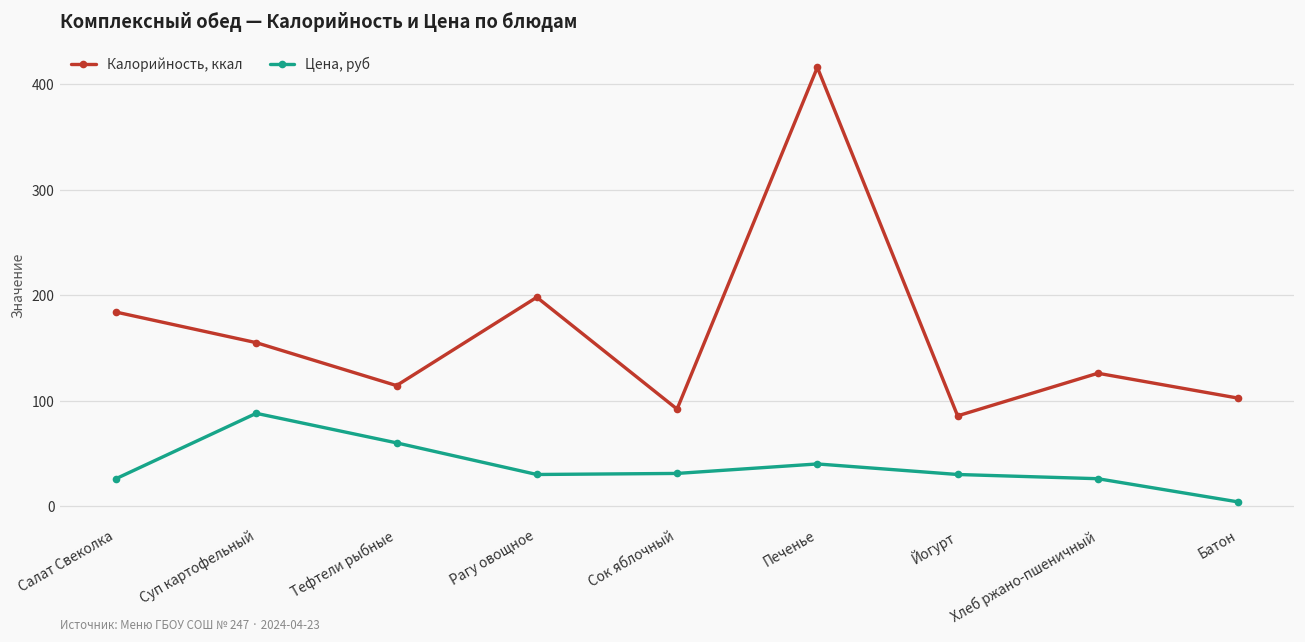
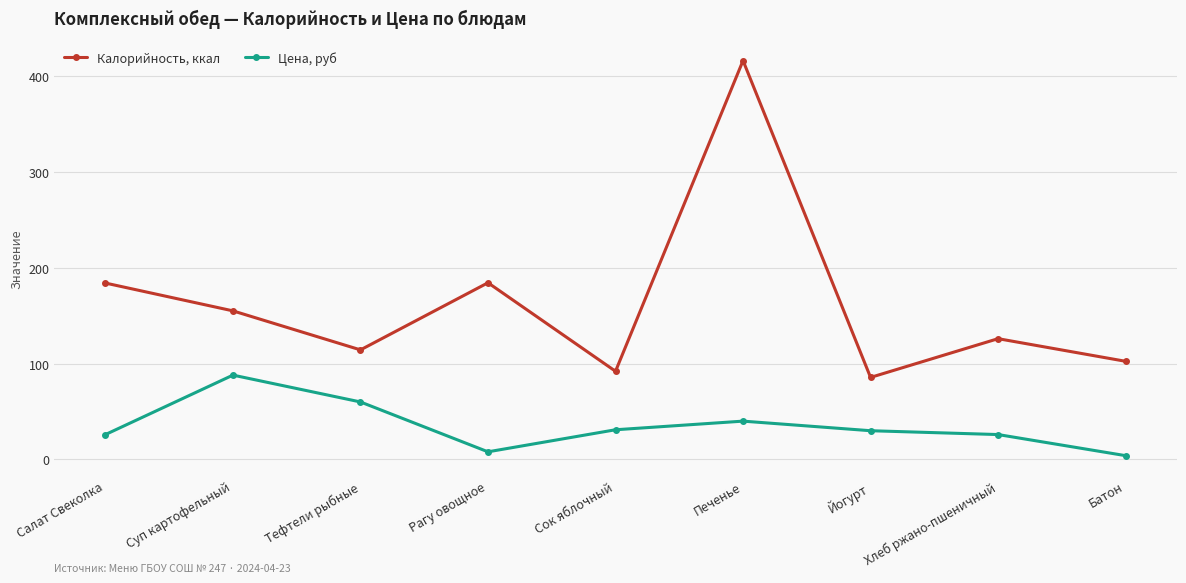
Калорийность, ккал, Рагу овощное: 200 -> 180
Цена, руб, Рагу овощное: 30 -> 10
